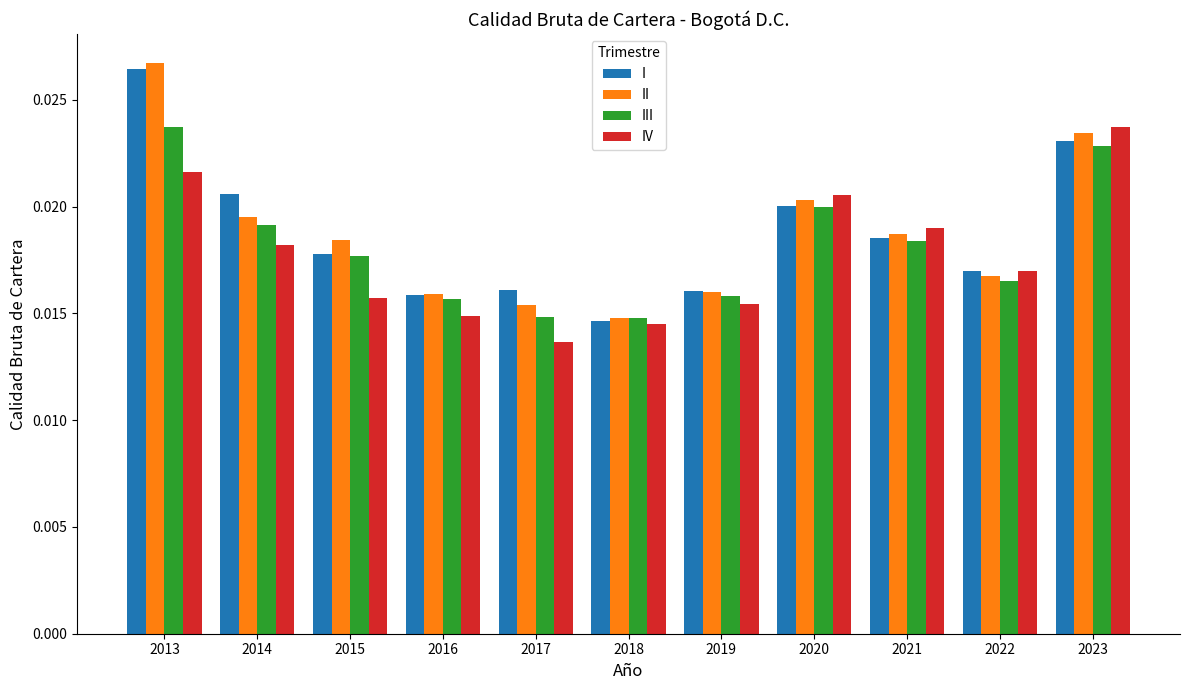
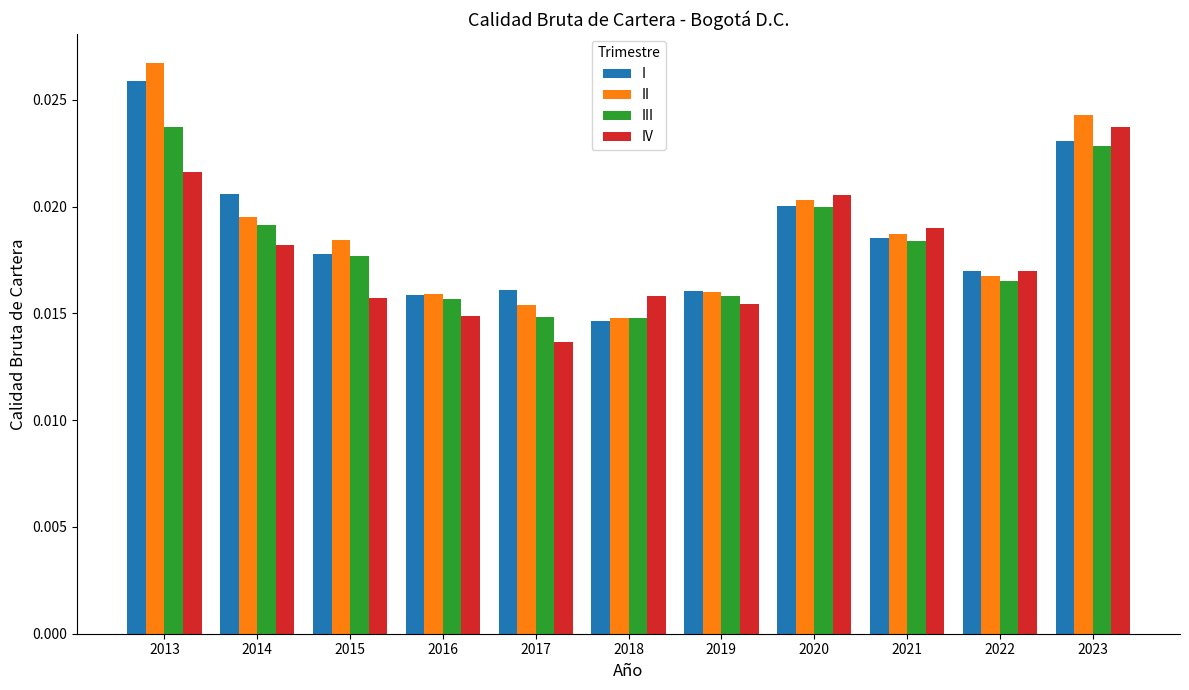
I, 2013: 0.0264 -> 0.0259
IV, 2018: 0.0145 -> 0.0158
II, 2023: 0.0234 -> 0.0243
